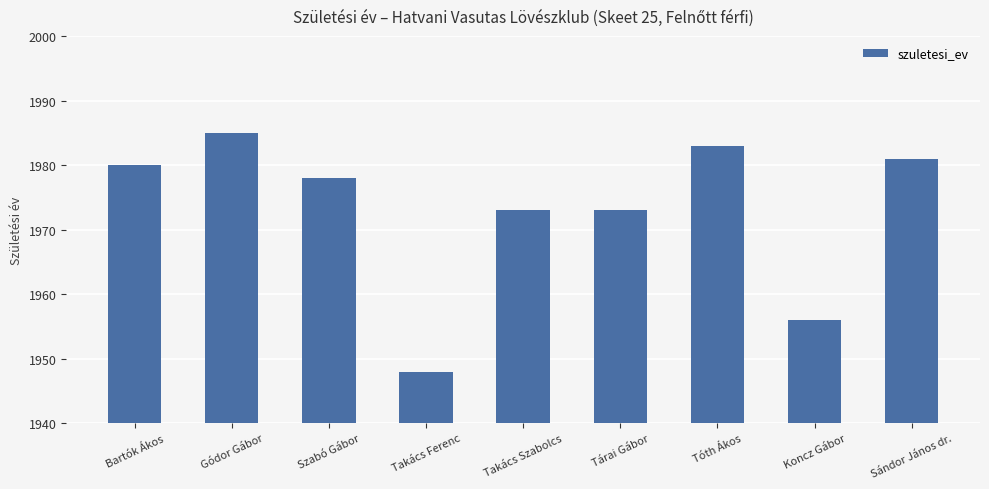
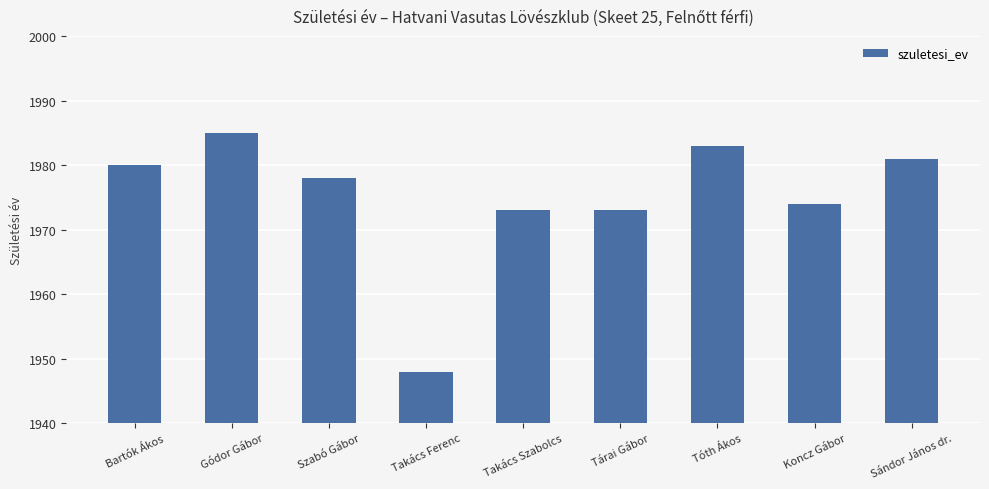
Koncz Gábor: 1956 -> 1974
